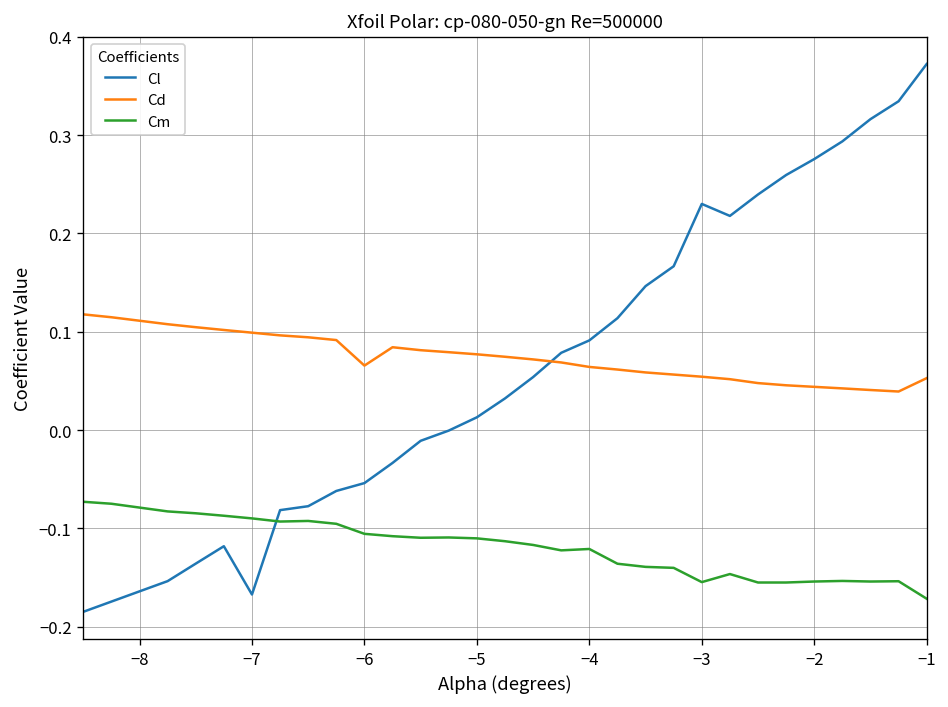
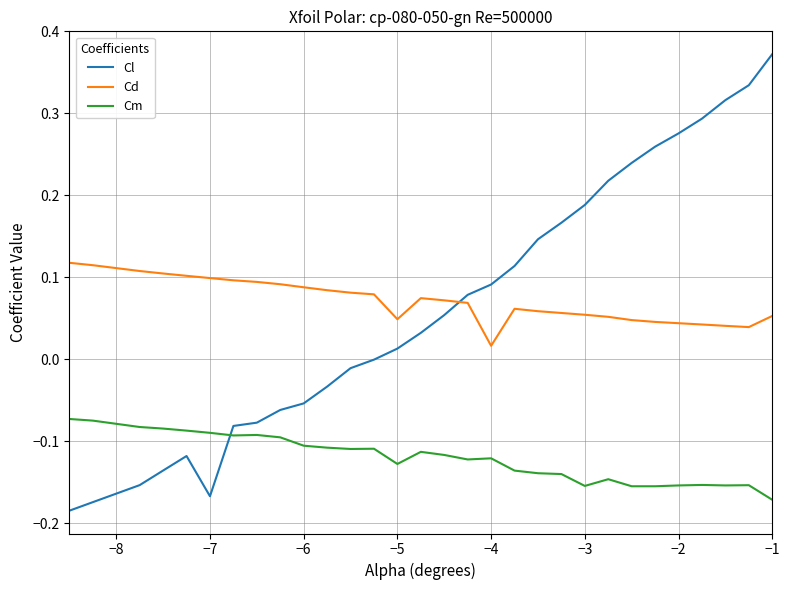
Cd, −6: 0.07 -> 0.09
Cd, −5: 0.08 -> 0.05
Cm, −5: -0.11 -> -0.13
Cd, −4: 0.06 -> 0.02
Cl, −3: 0.23 -> 0.19
